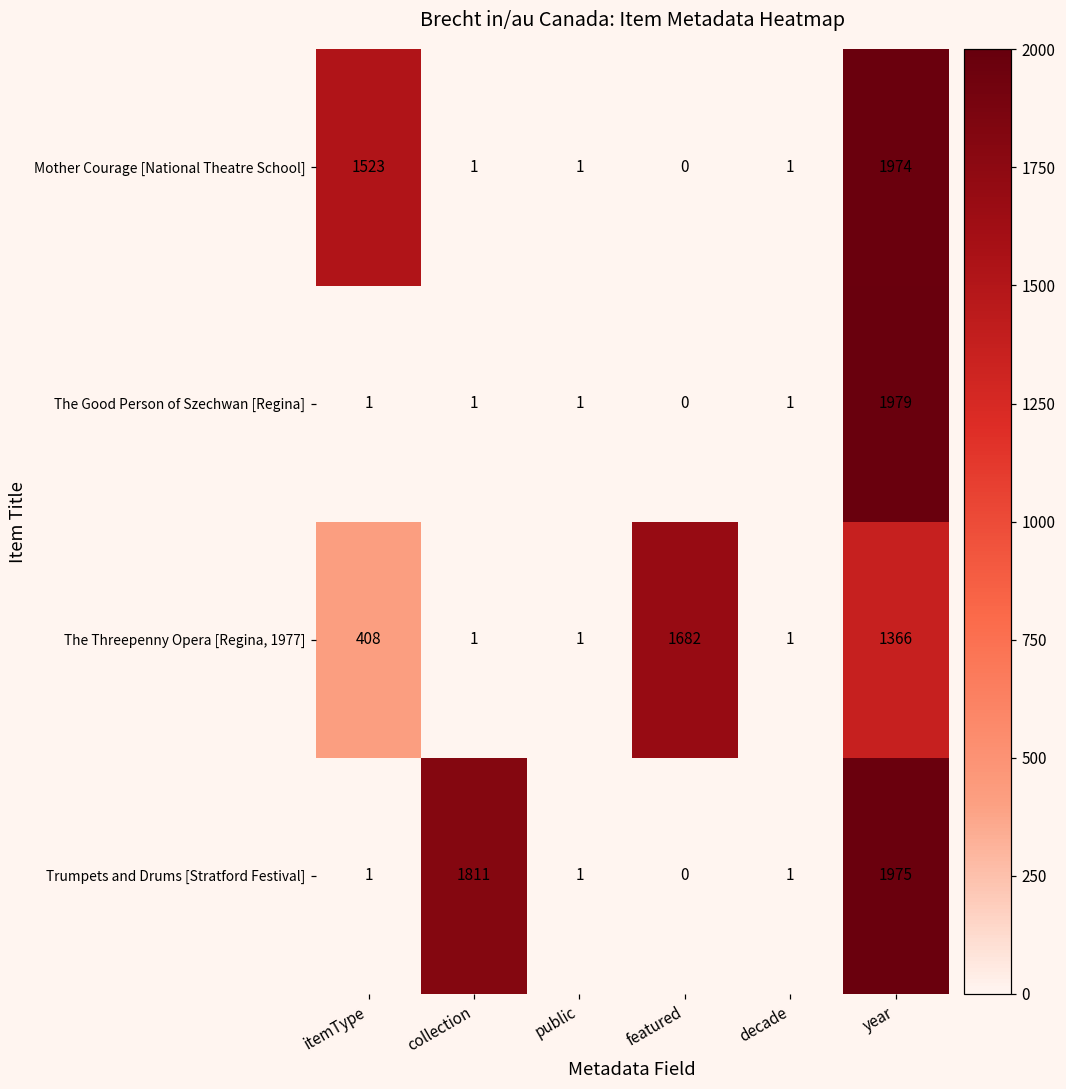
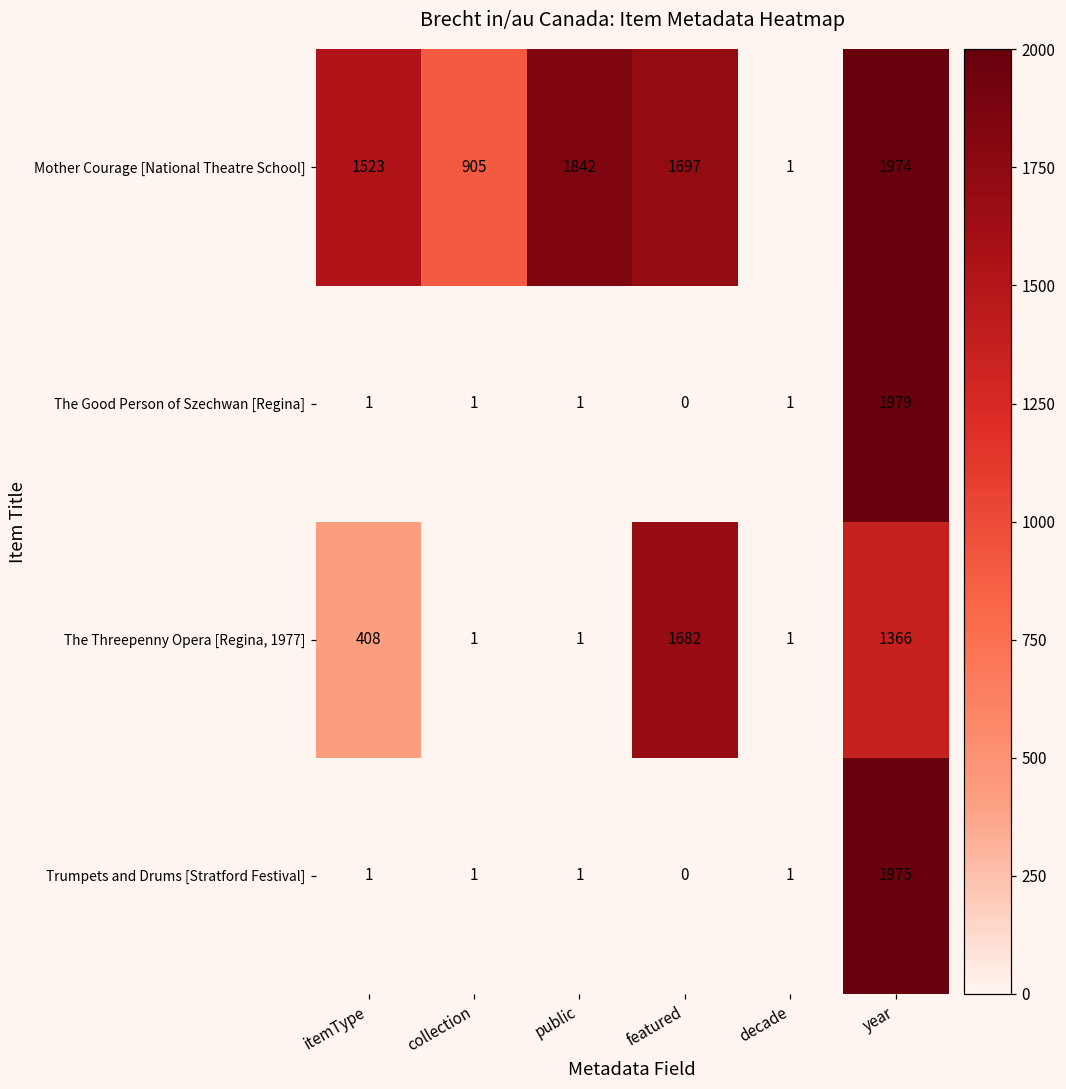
Mother Courage [National Theatre School], collection: 1 -> 905
Mother Courage [National Theatre School], public: 1 -> 1842
Mother Courage [National Theatre School], featured: 0 -> 1697
Trumpets and Drums [Stratford Festival], collection: 1811 -> 1
